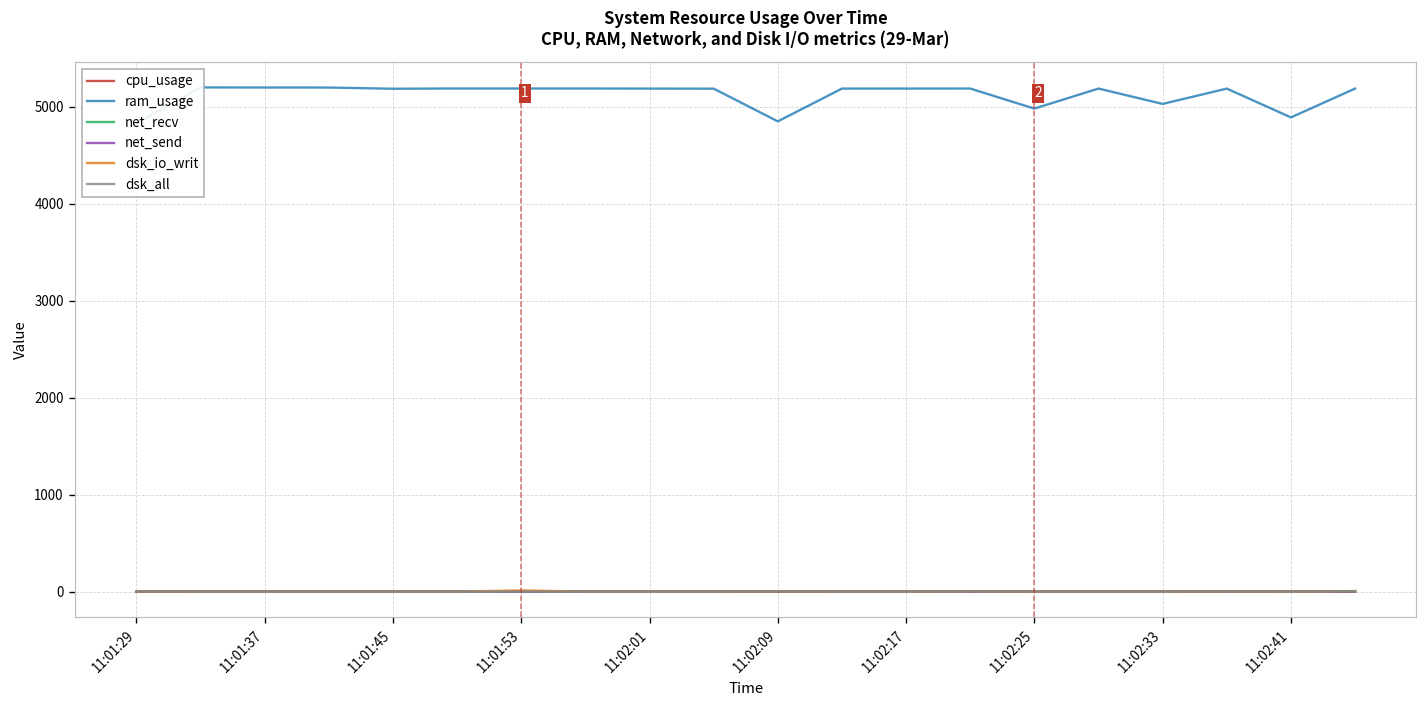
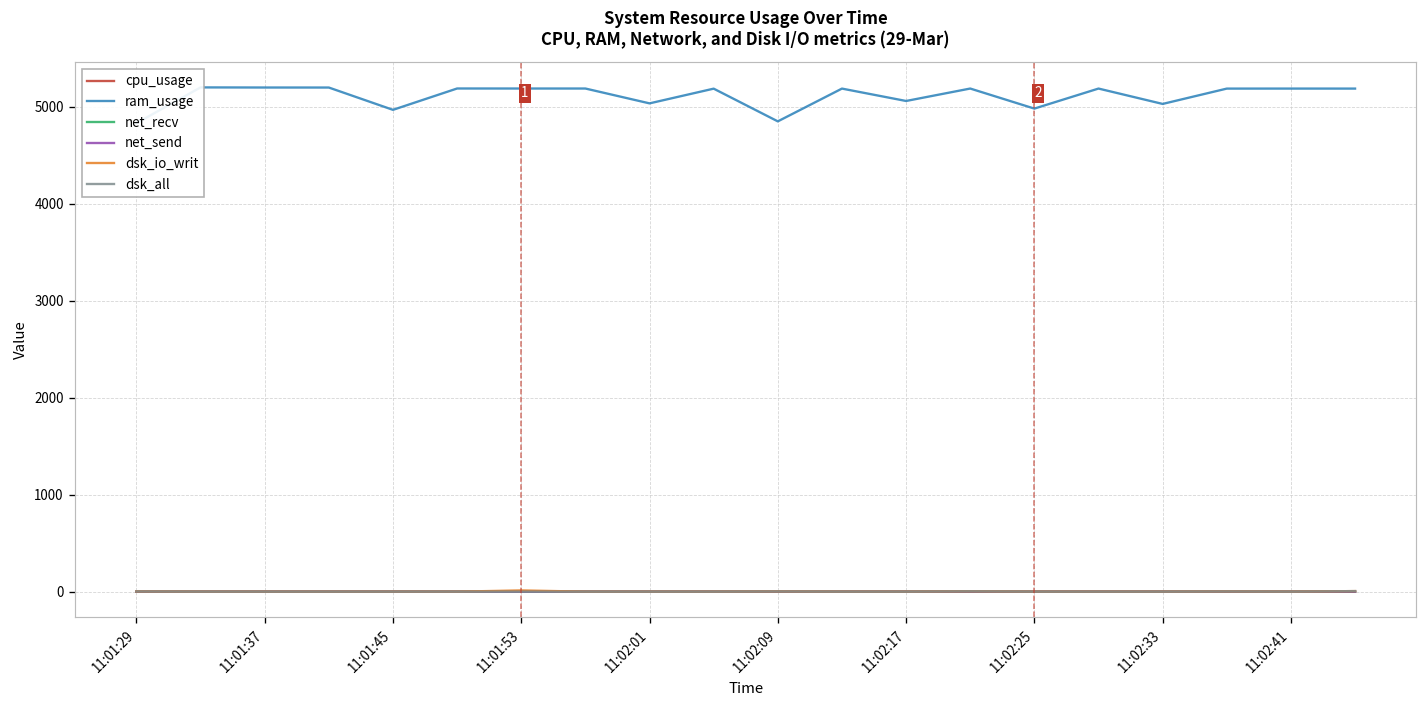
ram_usage, 11:01:45: 5200 -> 5000
ram_usage, 11:02:01: 5200 -> 5000
ram_usage, 11:02:17: 5200 -> 5100
ram_usage, 11:02:41: 4900 -> 5200
